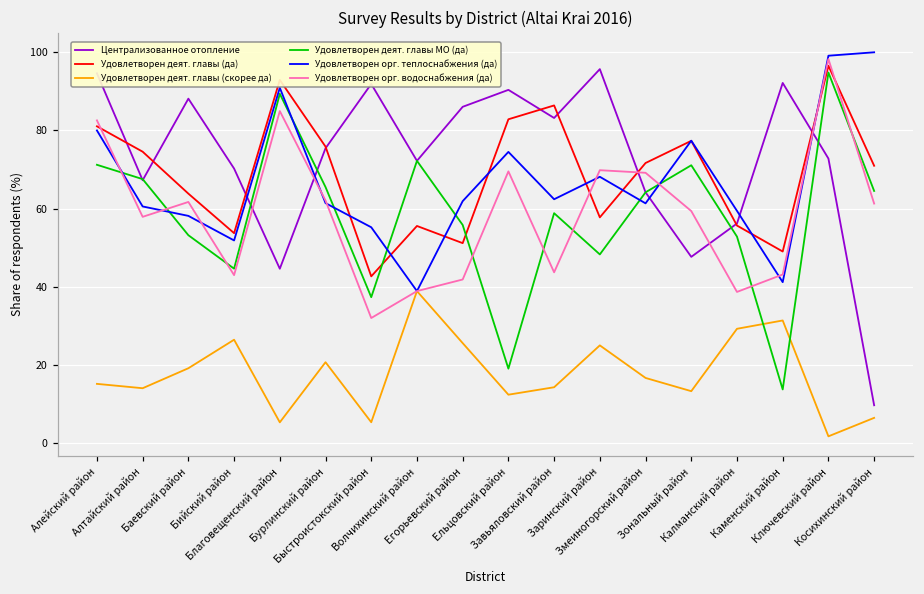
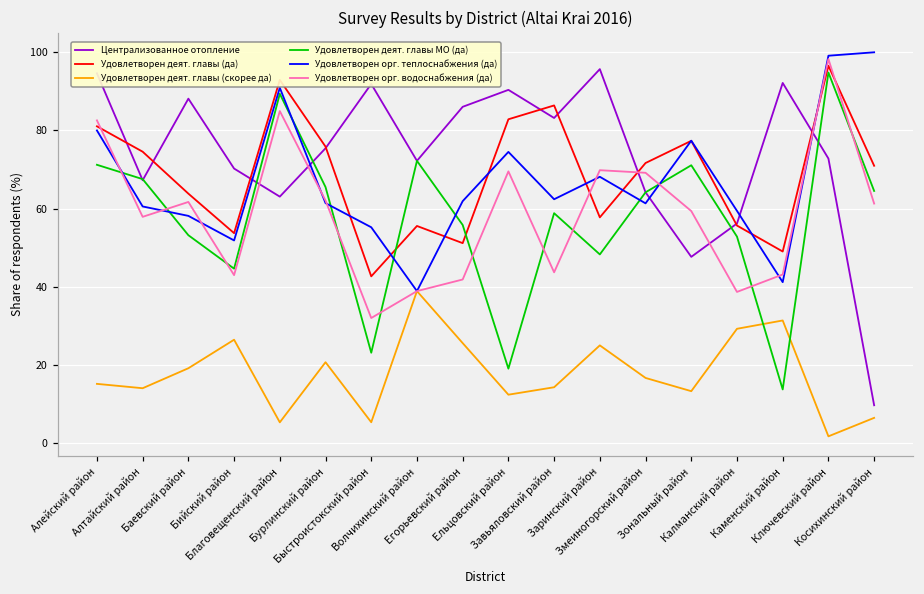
Централизованное отопление, Благовещенский район: 45 -> 63
Удовлетворен деят. главы МО (да), Быстроистокский район: 37 -> 23
